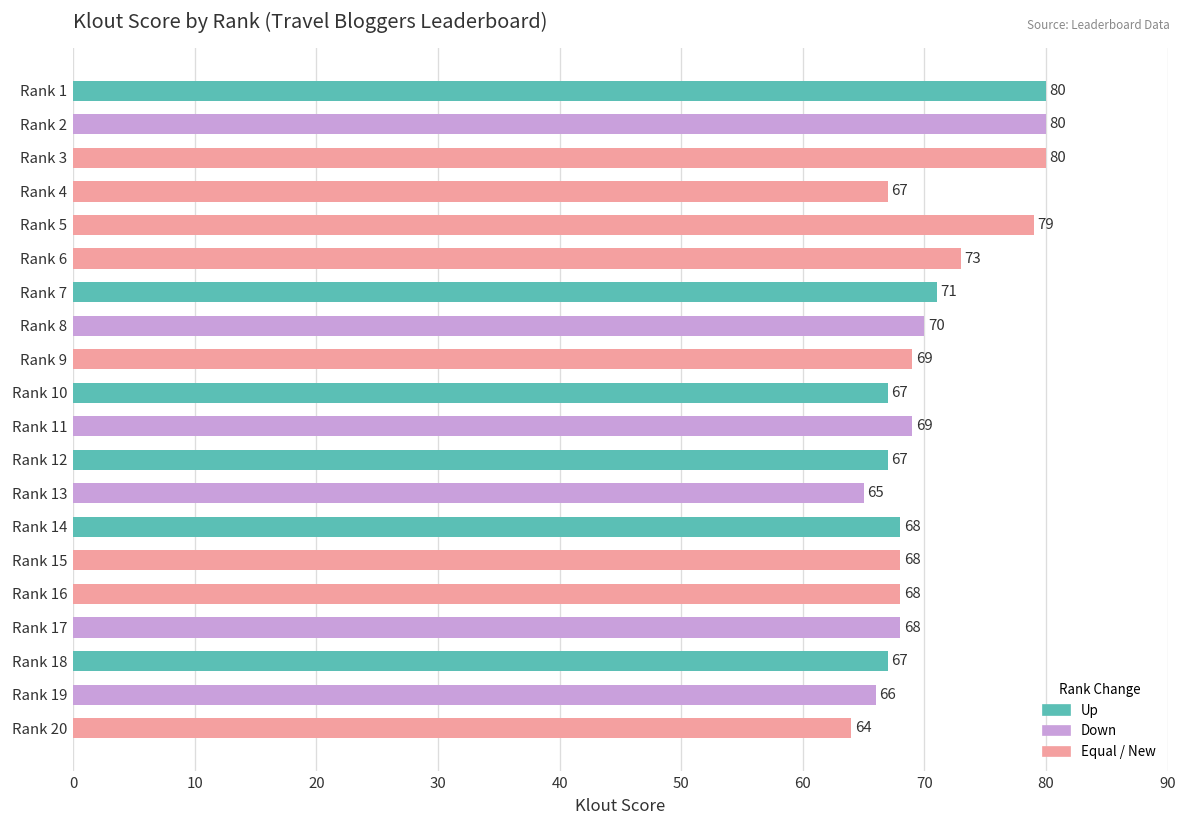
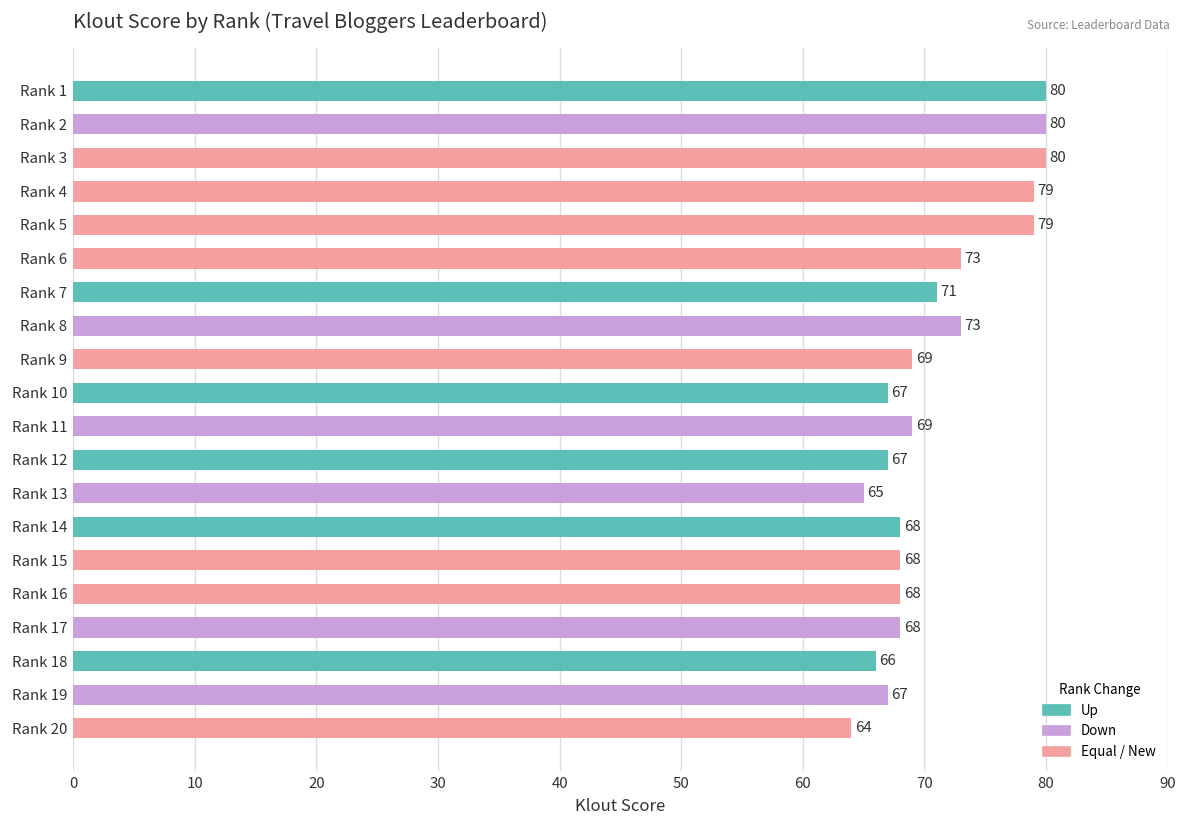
Rank 4: 67 -> 79
Rank 8: 70 -> 73
Rank 18: 67 -> 66
Rank 19: 66 -> 67
